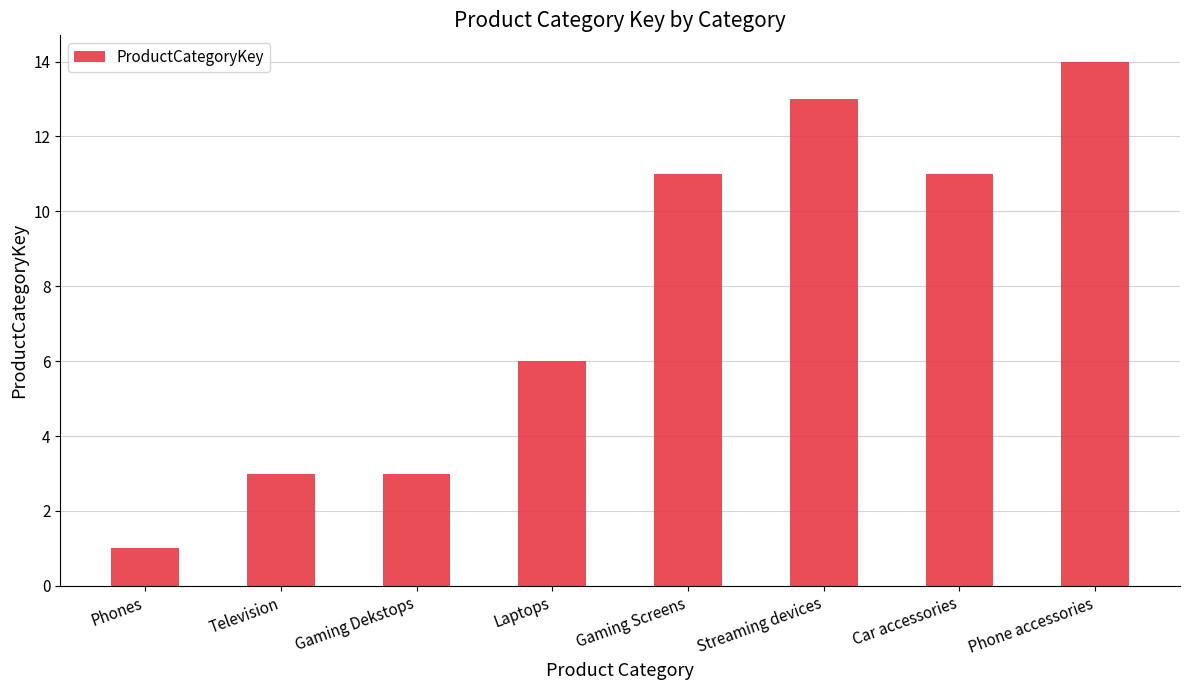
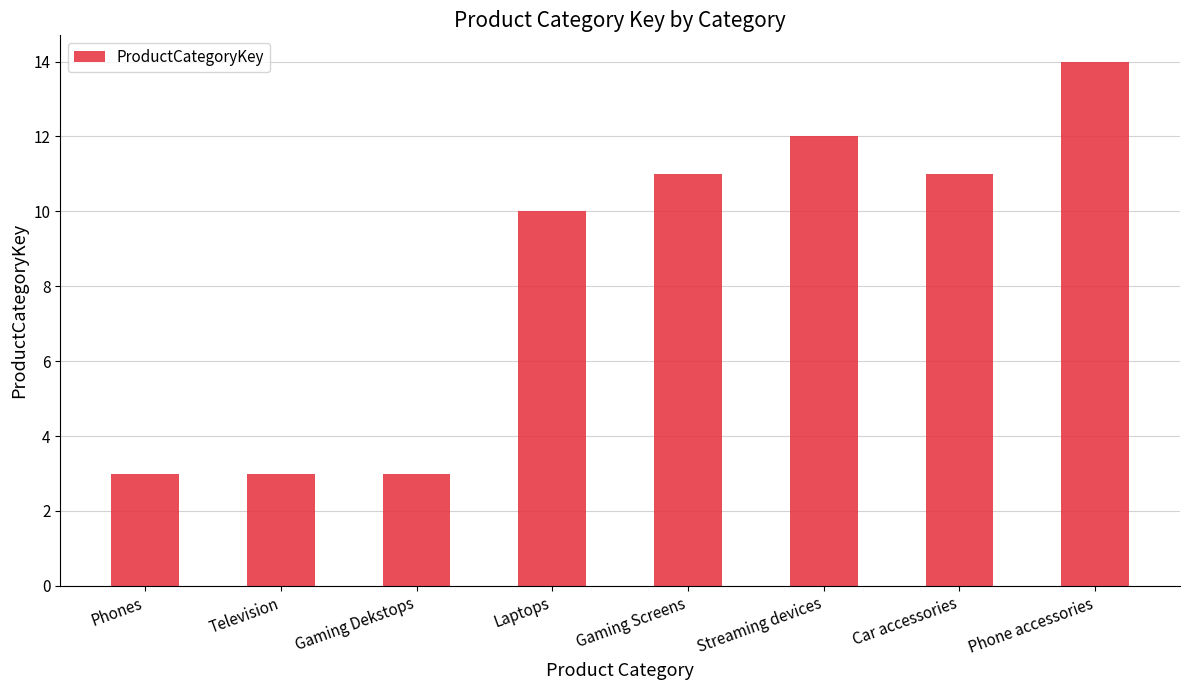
Phones: 1 -> 3
Laptops: 6 -> 10
Streaming devices: 13 -> 12
